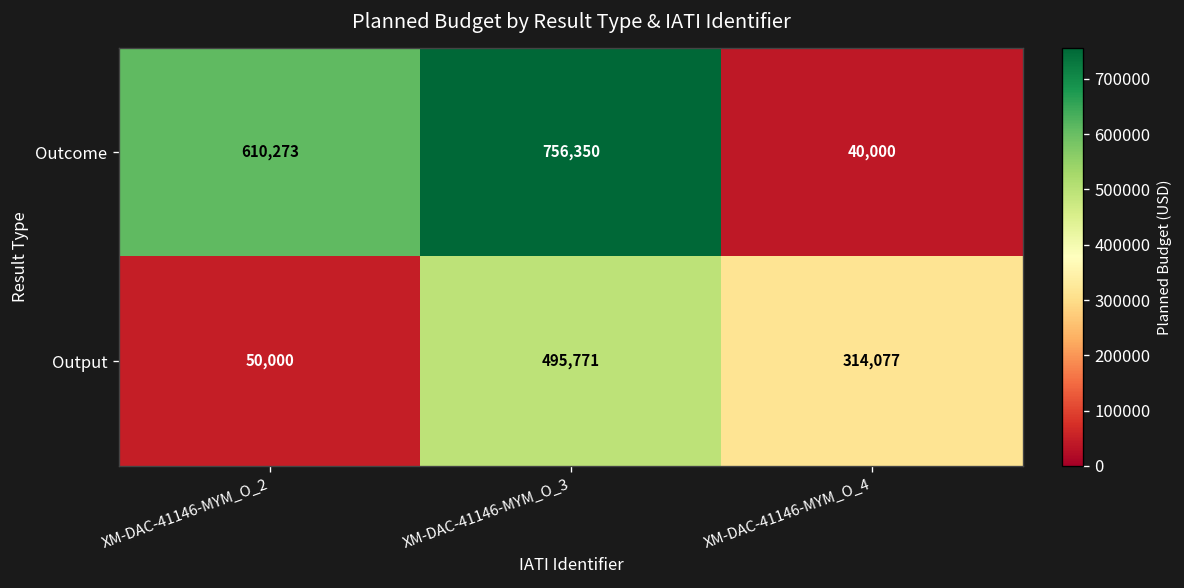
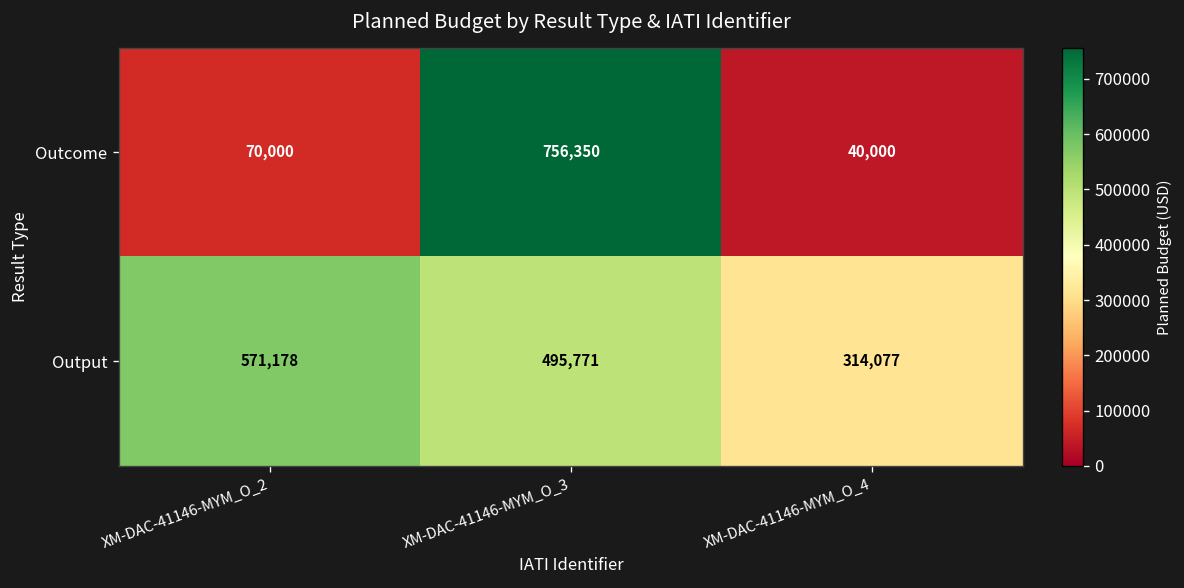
Outcome, XM-DAC-41146-MYM_O_2: 610,273 -> 70,000
Output, XM-DAC-41146-MYM_O_2: 50,000 -> 571,178
